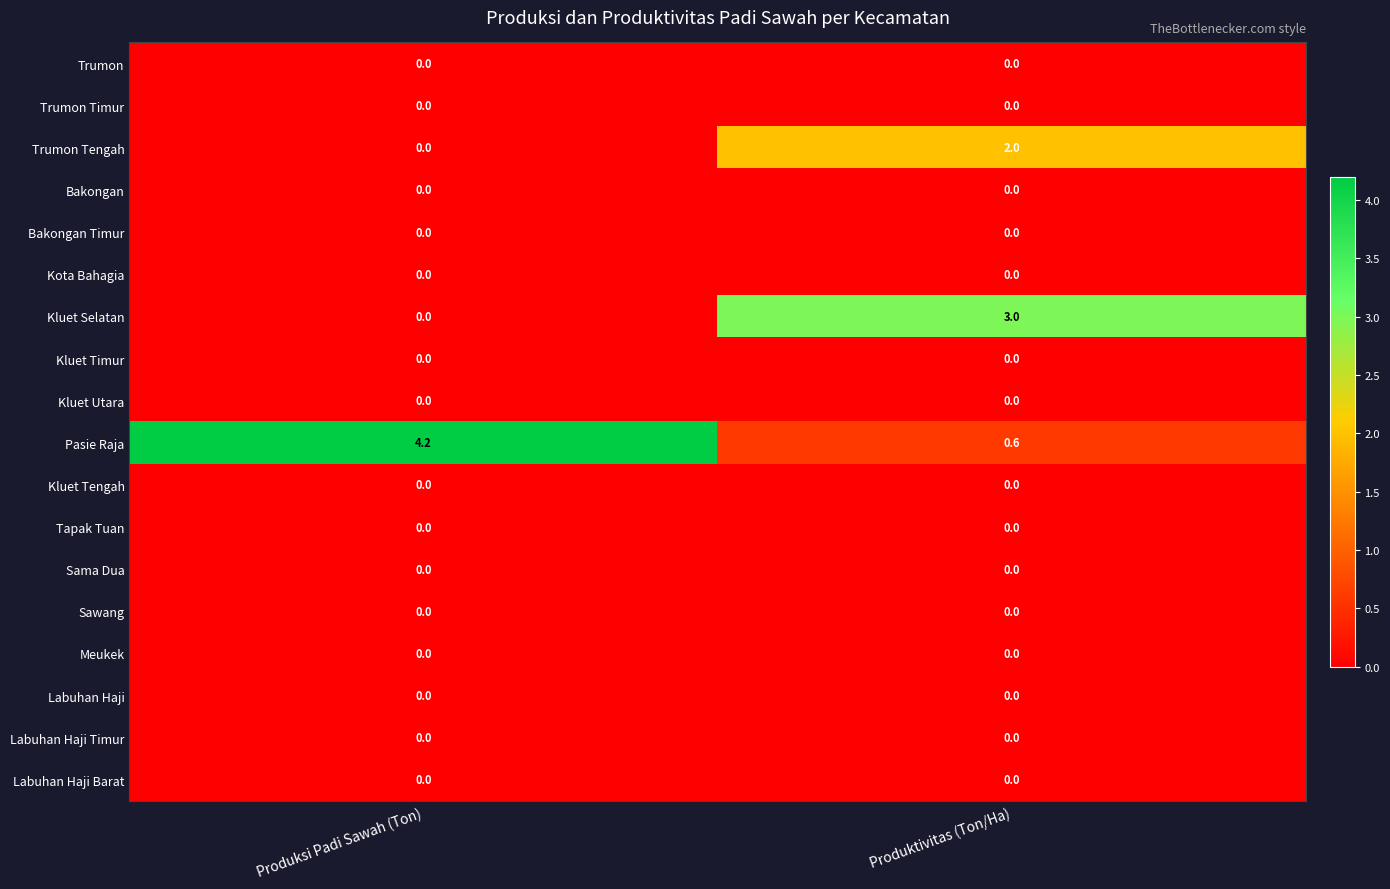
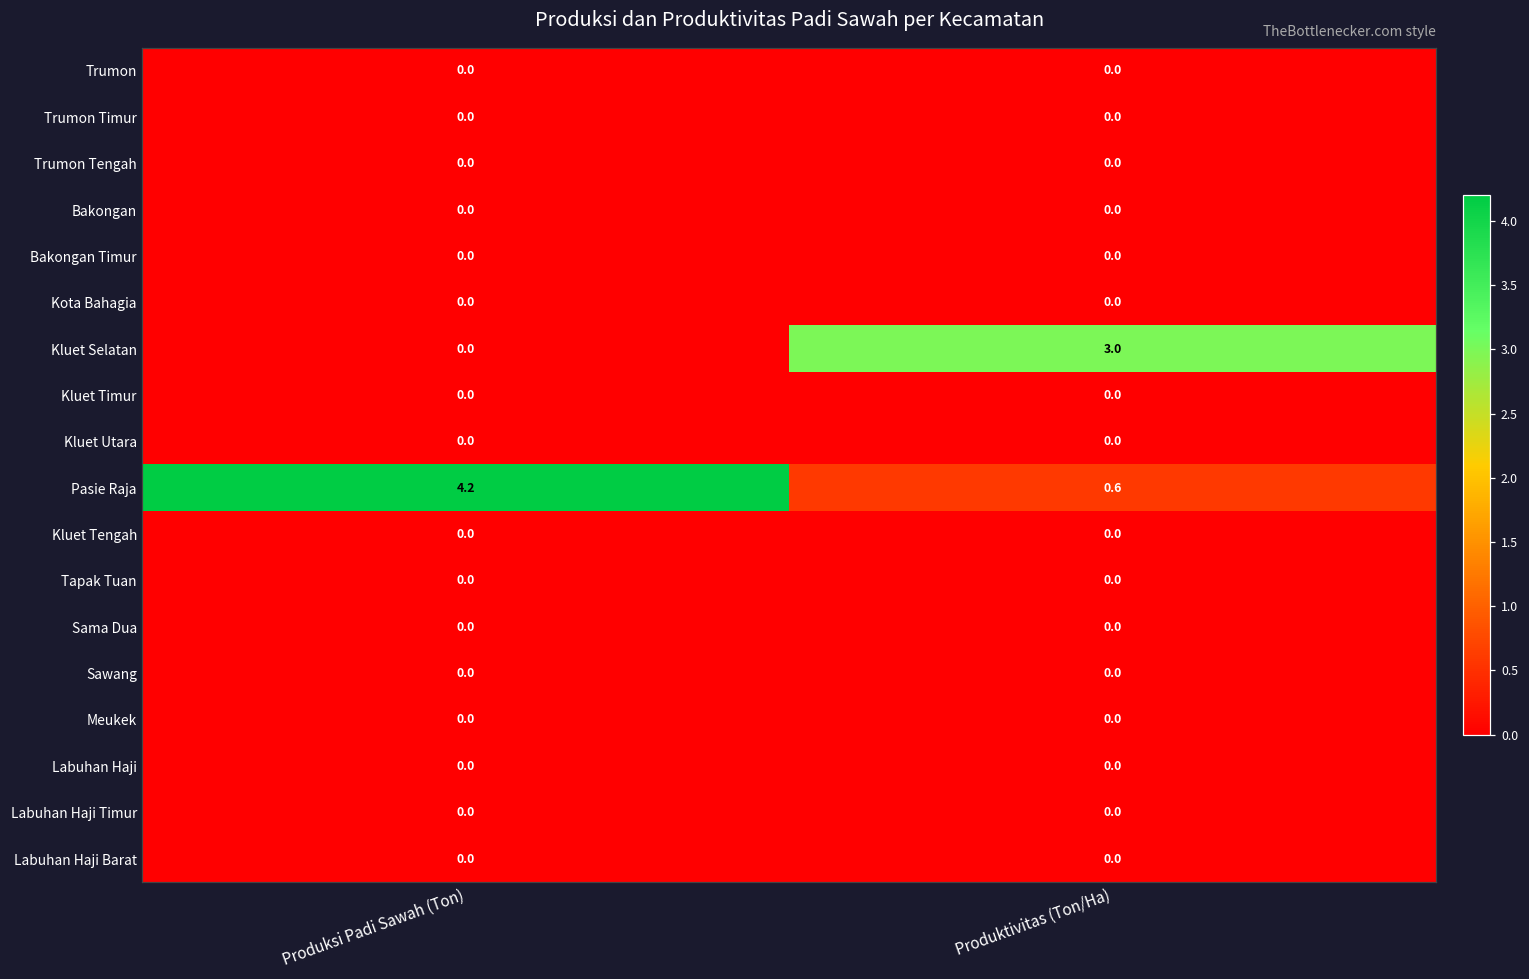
Trumon Tengah, Produktivitas (Ton/Ha): 2.0 -> 0.0
